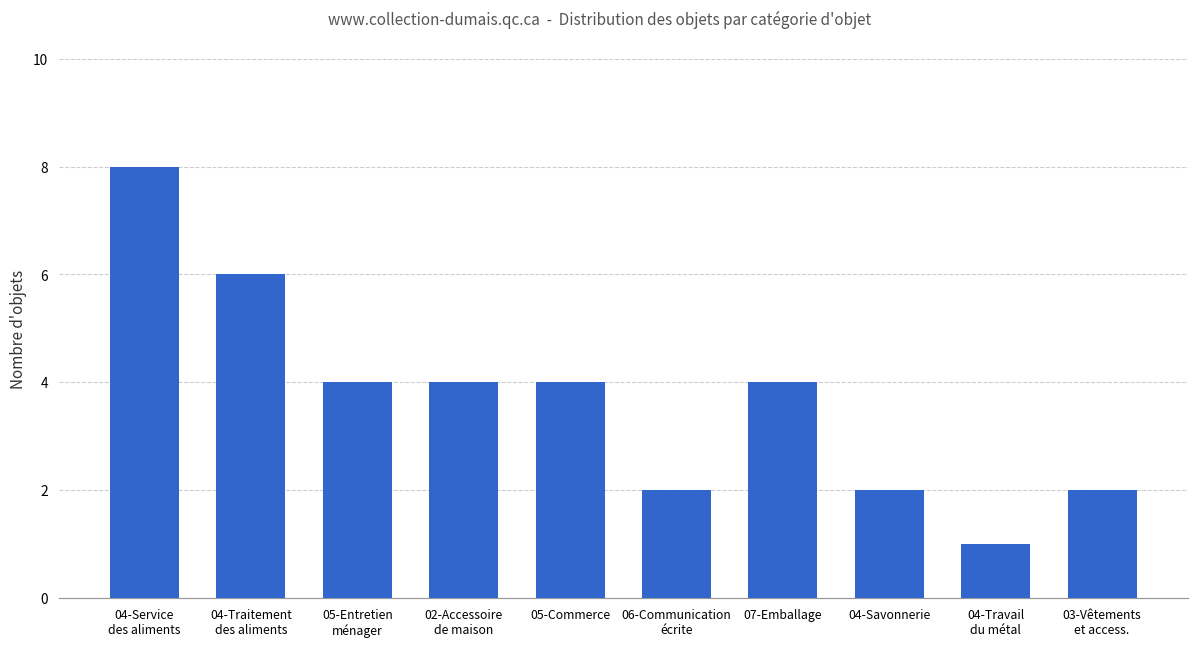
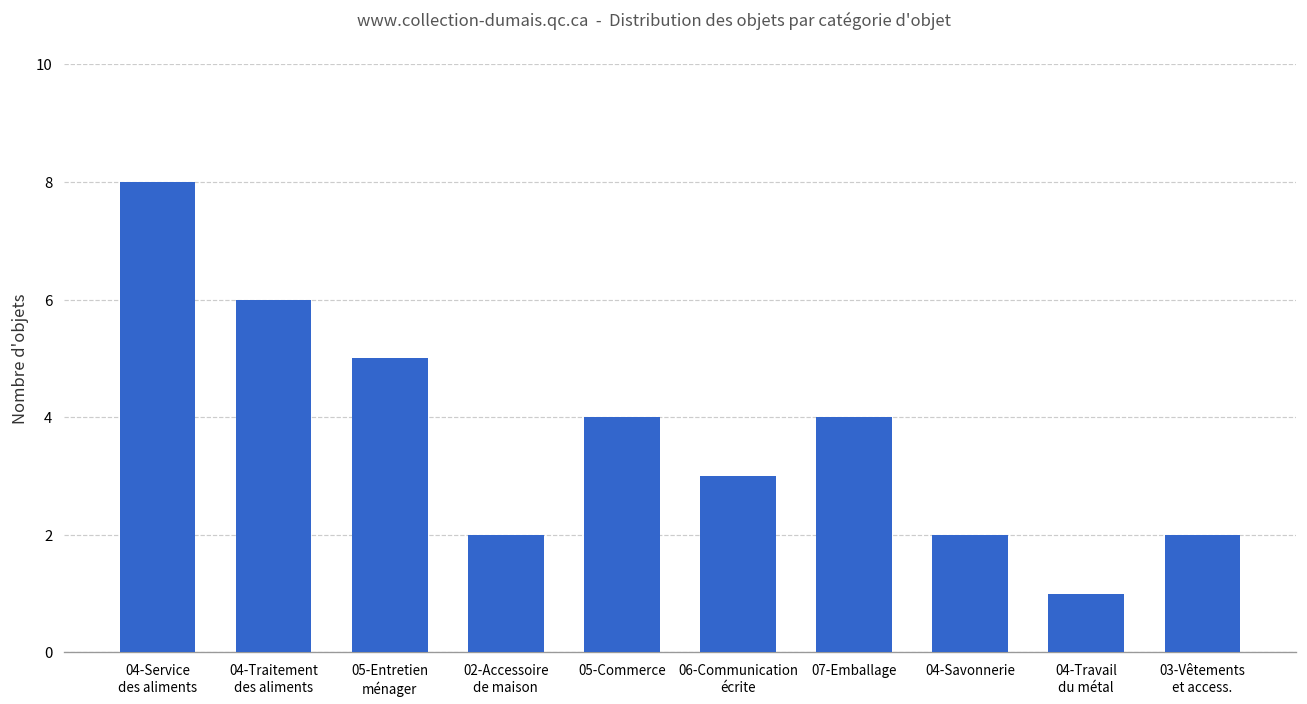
05-Entretien ménager: 4 -> 5
02-Accessoire de maison: 4 -> 2
06-Communication écrite: 2 -> 3
